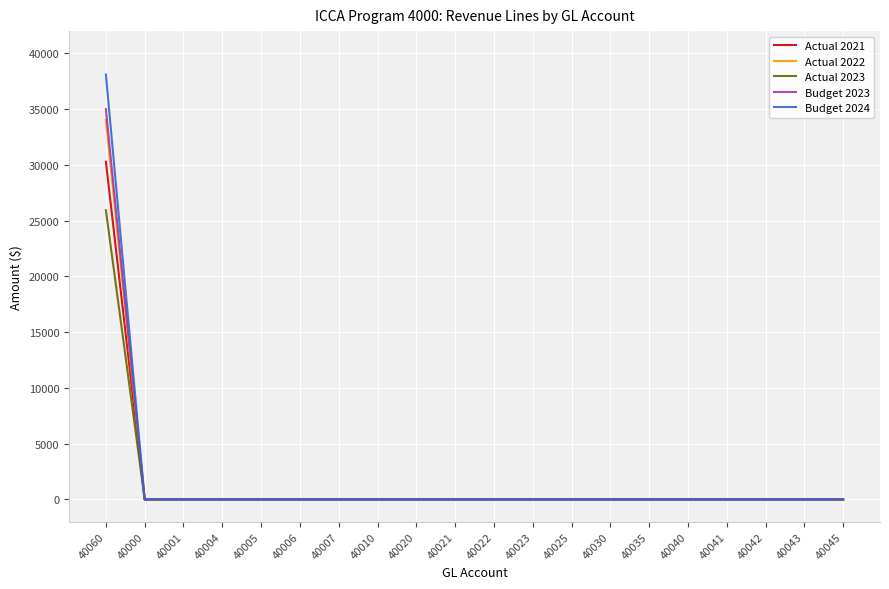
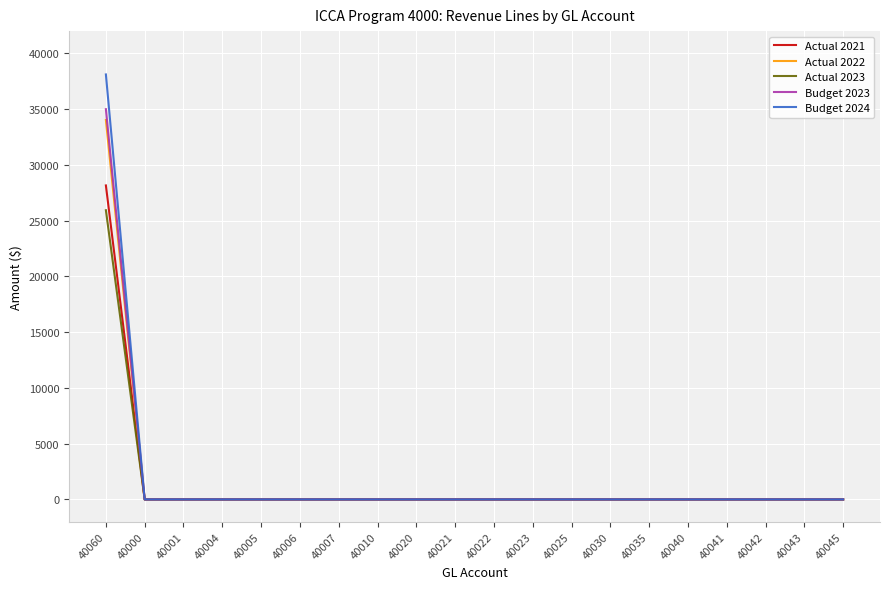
Actual 2021, 40060: 30300 -> 28200
